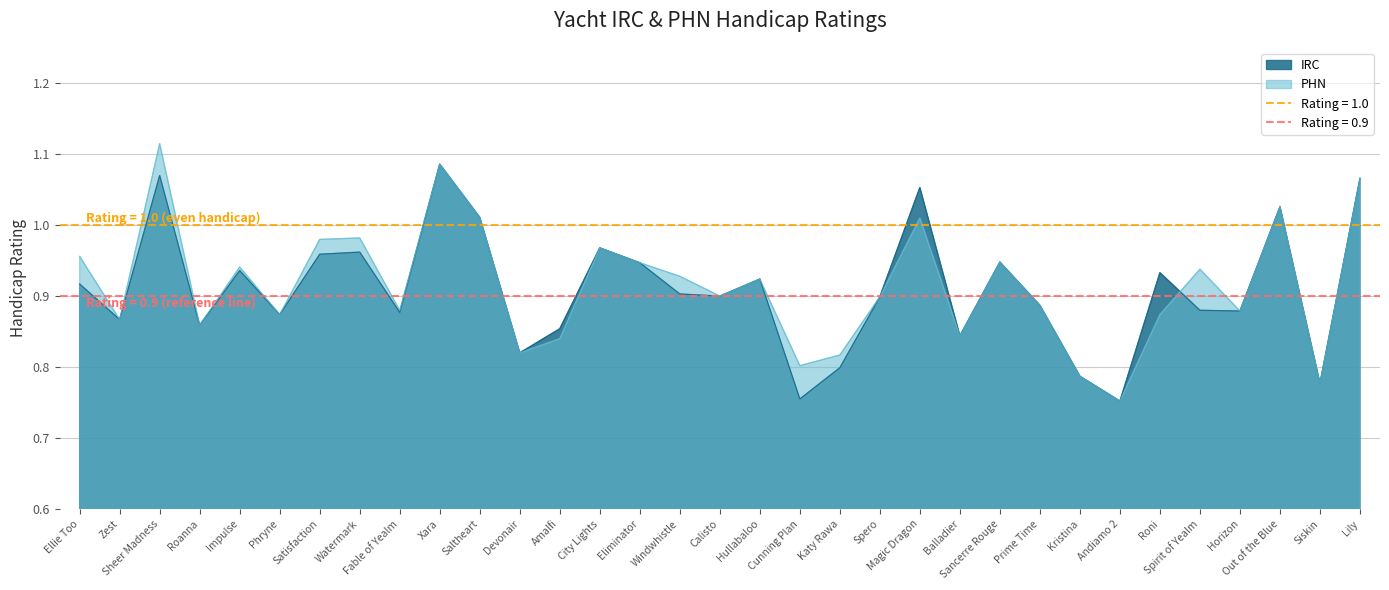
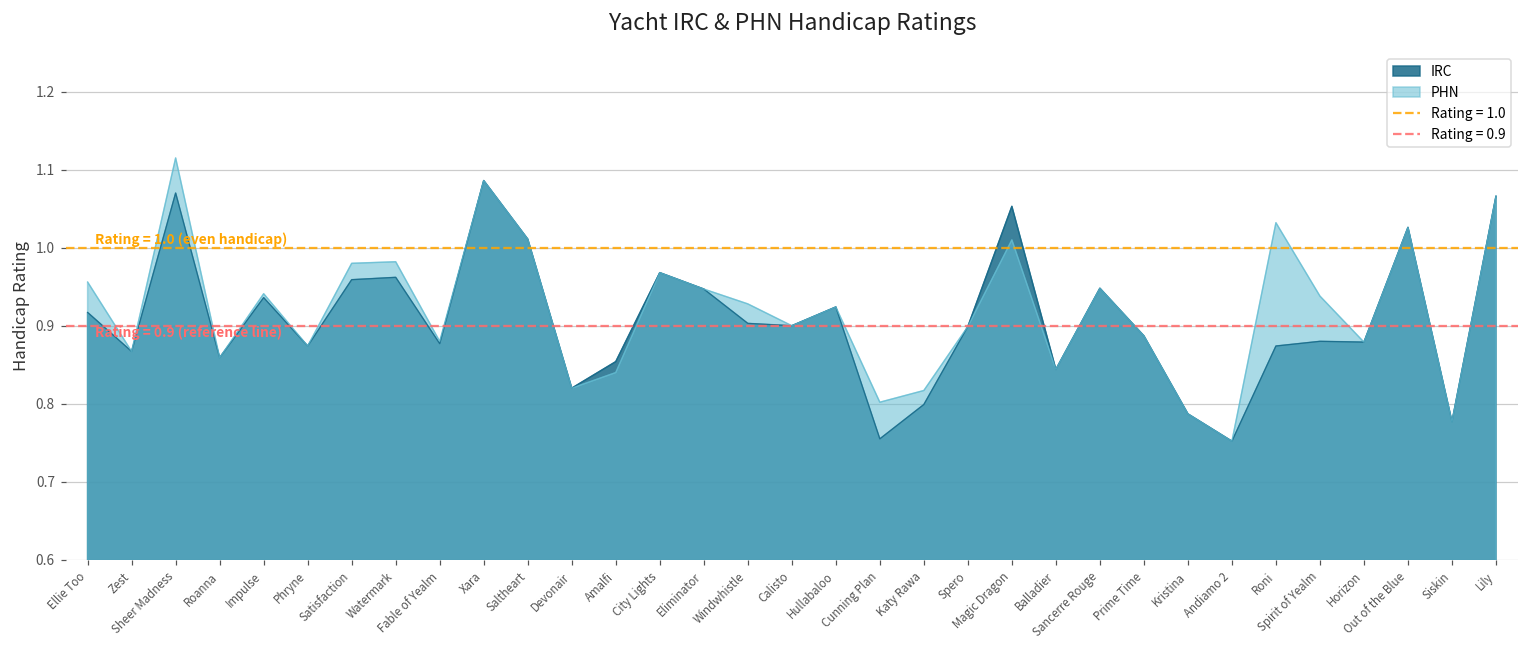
IRC, Roni: 0.93 -> 0.87
PHN, Roni: 0.87 -> 1.03
